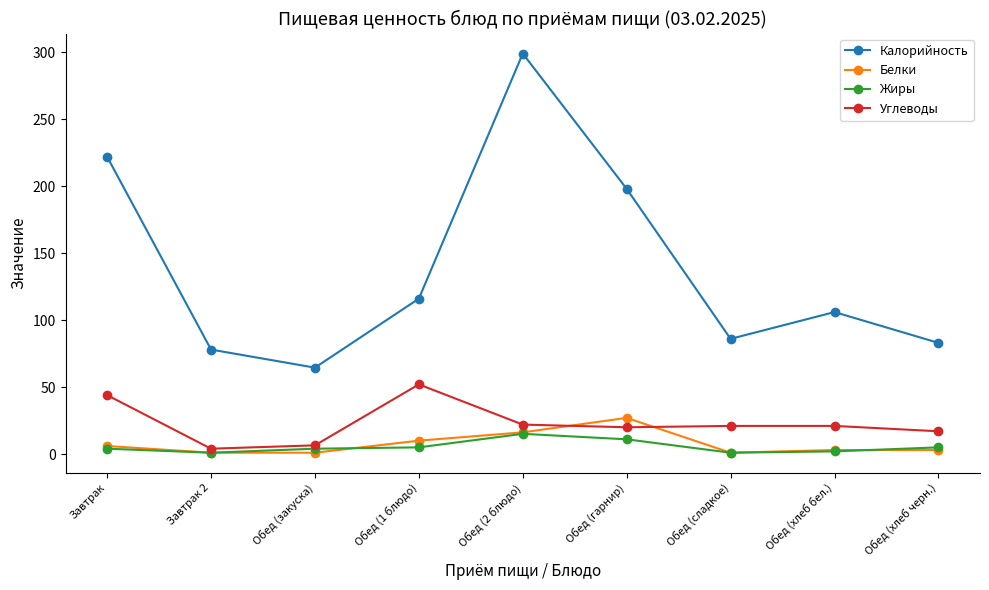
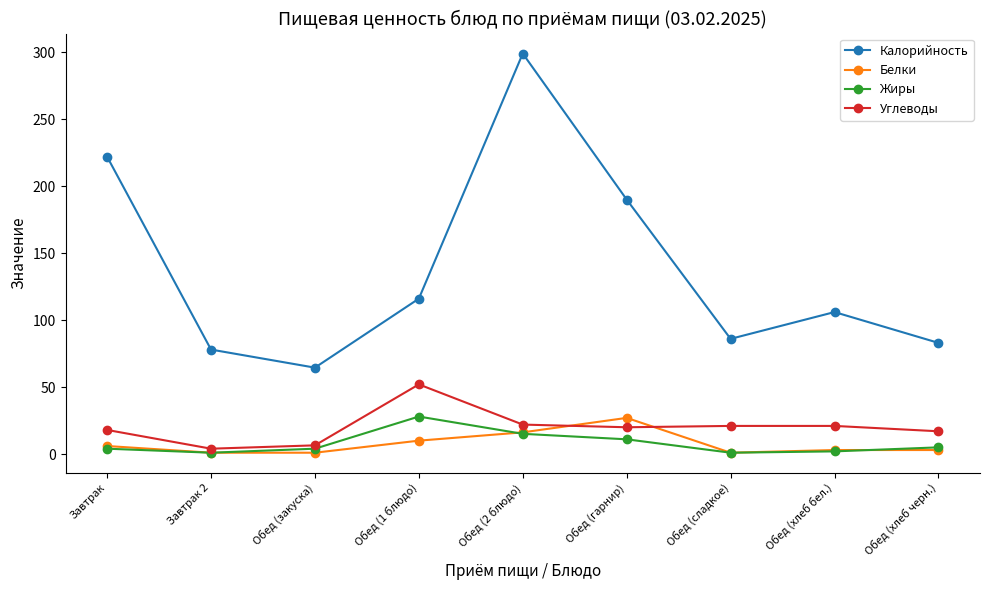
Углеводы, Завтрак: 44 -> 18
Жиры, Обед (1 блюдо): 5 -> 28
Калорийность, Обед (гарнир): 198 -> 190
